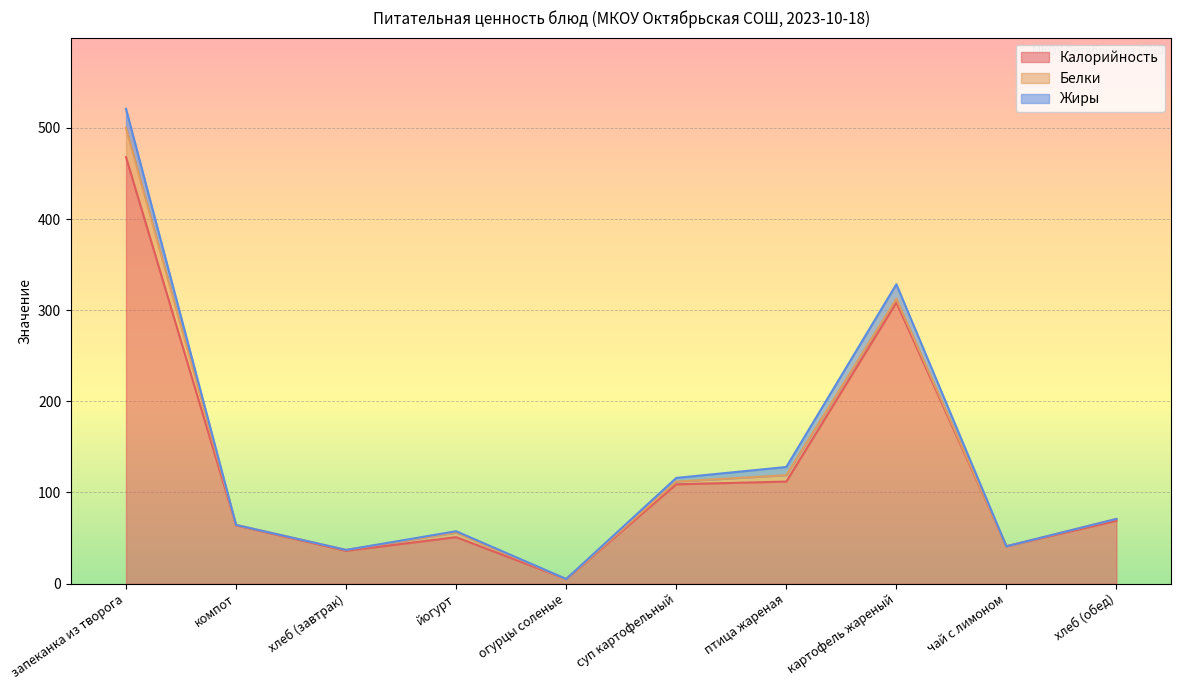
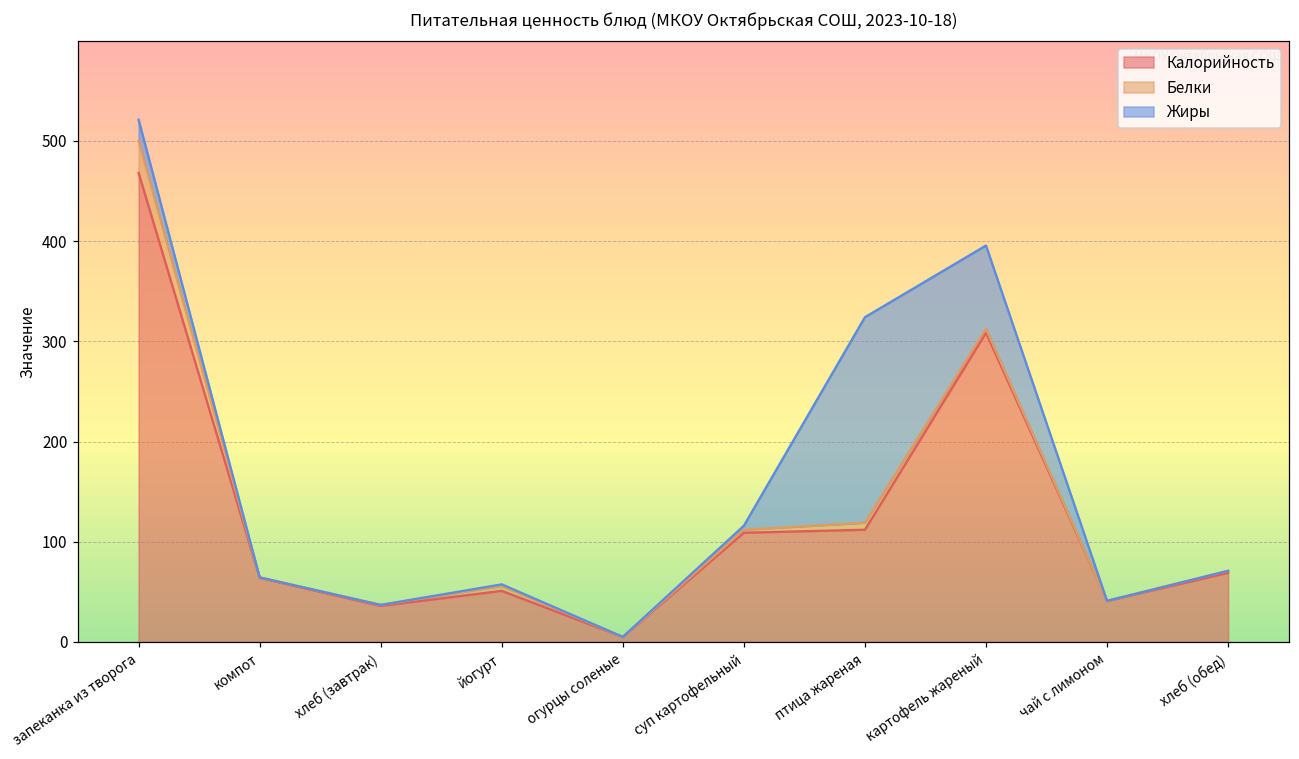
Жиры, птица жареная: 10 -> 210
Жиры, картофель жареный: 20 -> 80
